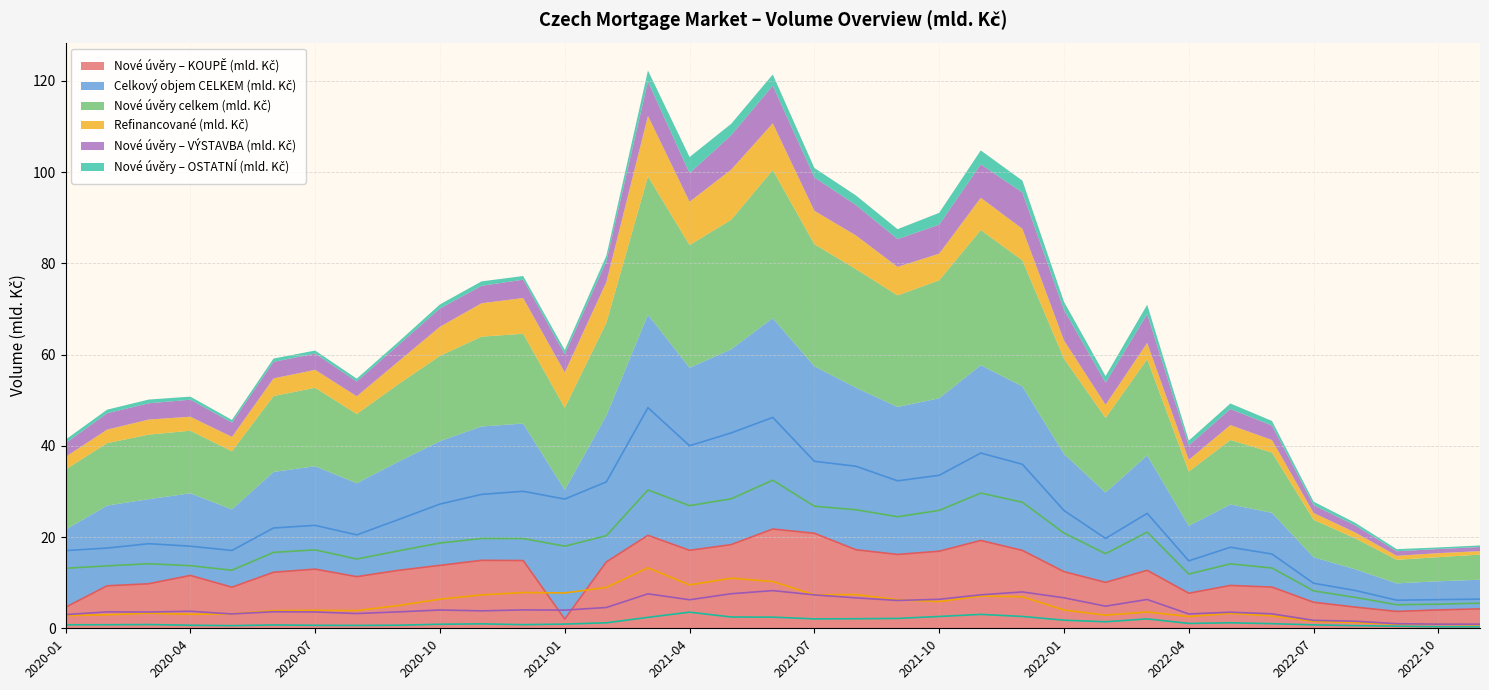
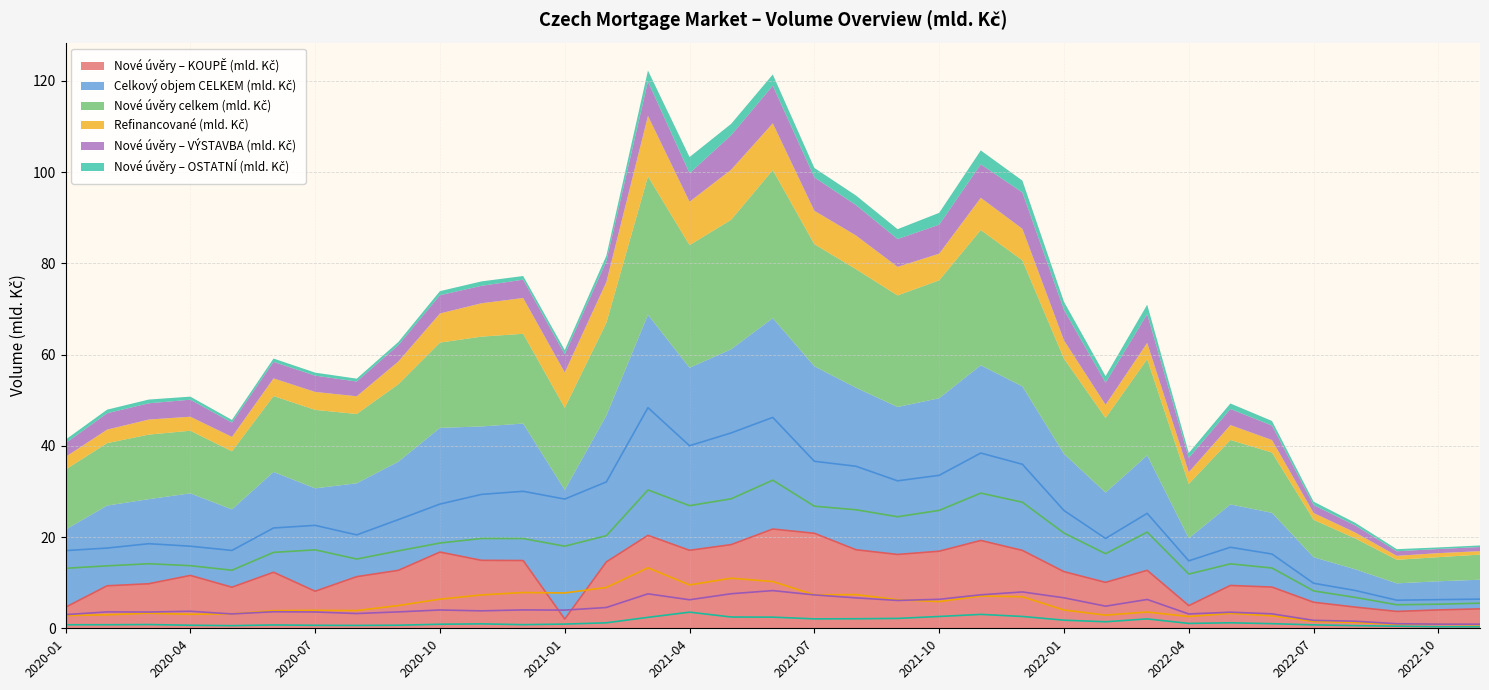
Nové úvěry – KOUPĚ (mld. Kč), 2020-07: 13 -> 8
Nové úvěry – KOUPĚ (mld. Kč), 2020-10: 14 -> 17
Nové úvěry – KOUPĚ (mld. Kč), 2022-04: 8 -> 5
